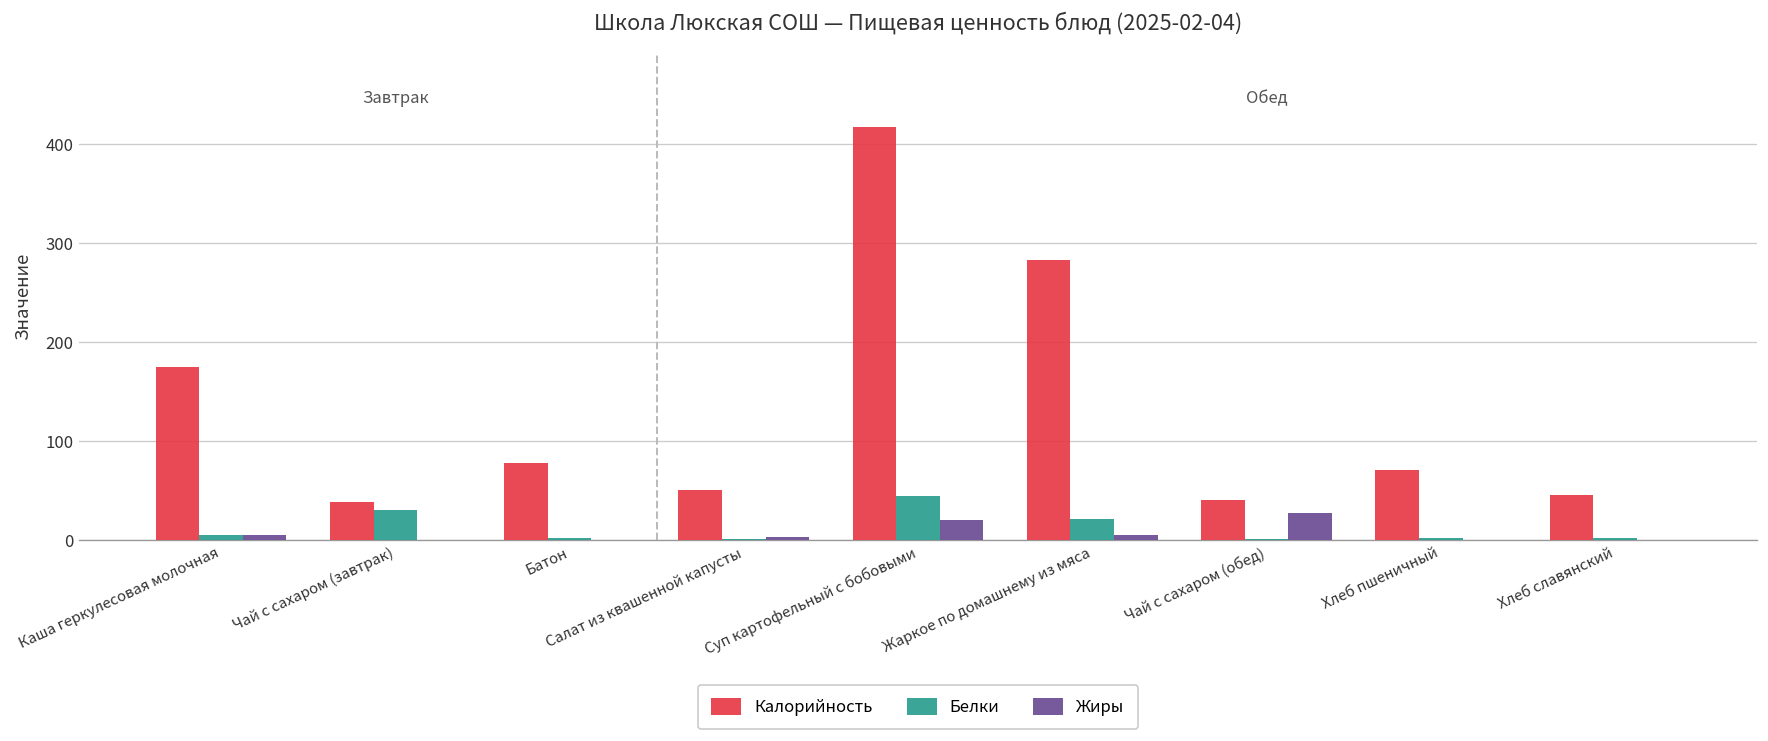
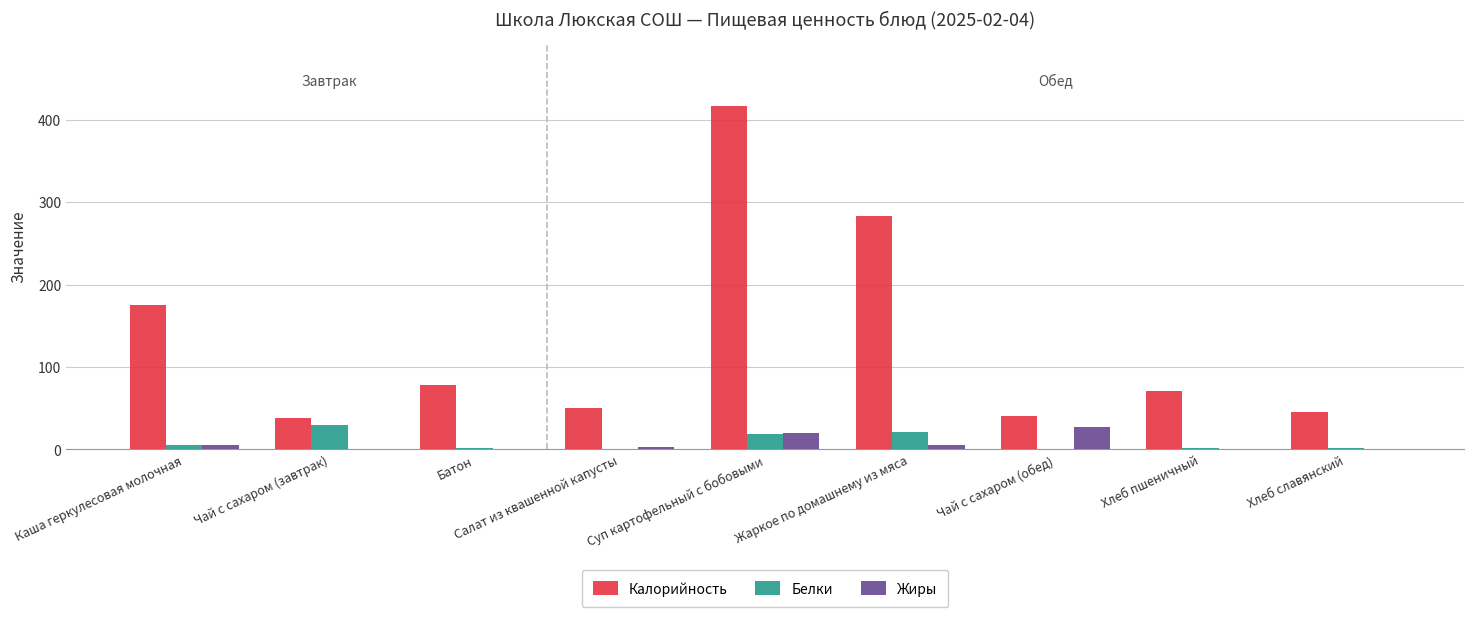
Белки, Суп картофельный с бобовыми: 40 -> 20
